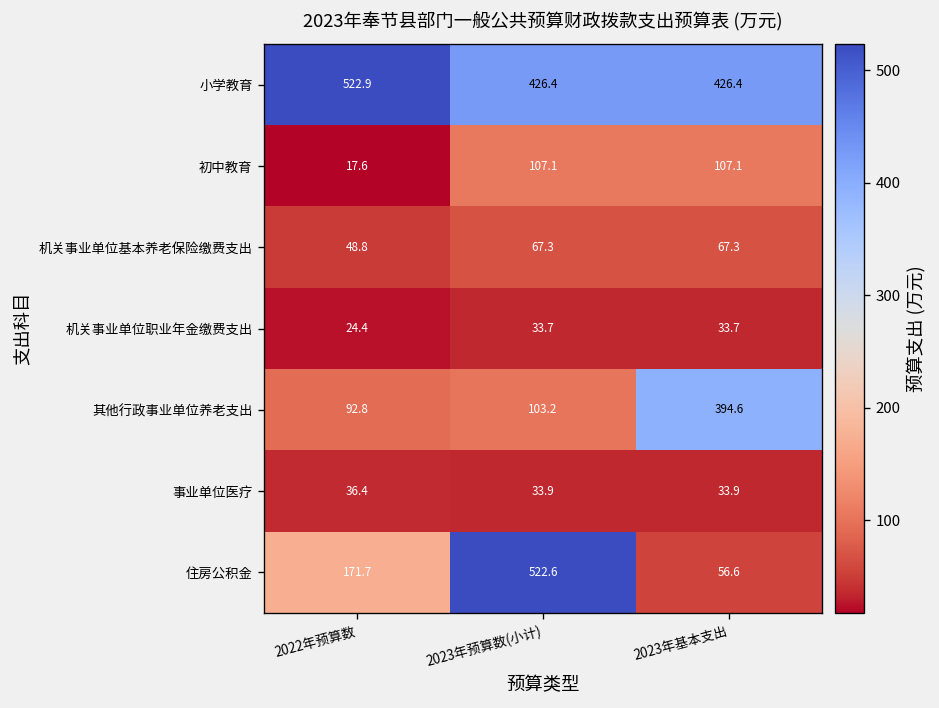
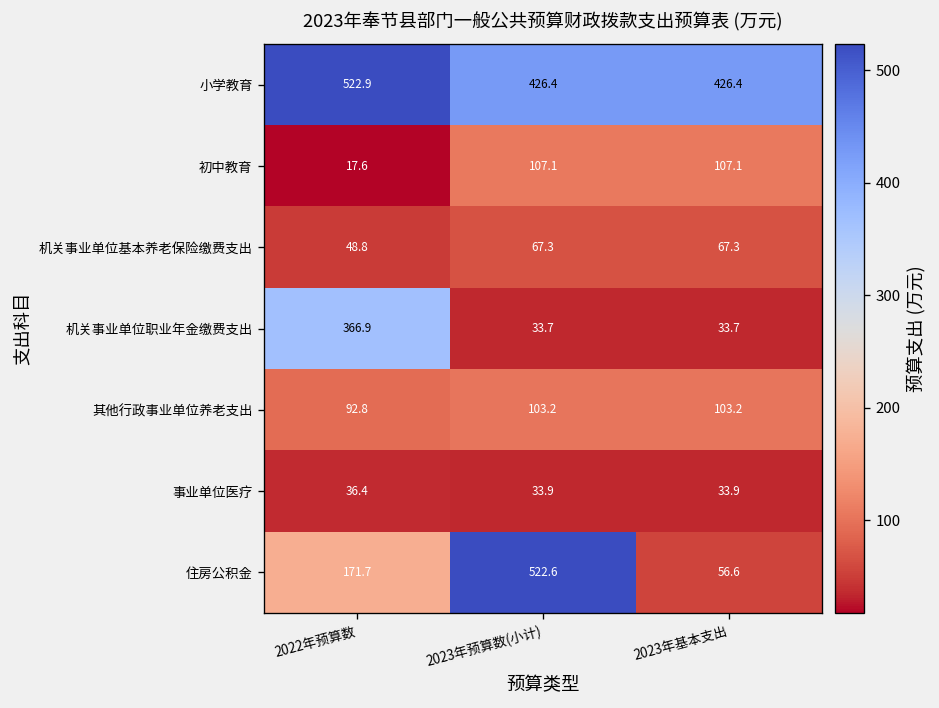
机关事业单位职业年金缴费支出, 2022年预算数: 24.4 -> 366.9
其他行政事业单位养老支出, 2023年基本支出: 394.6 -> 103.2
